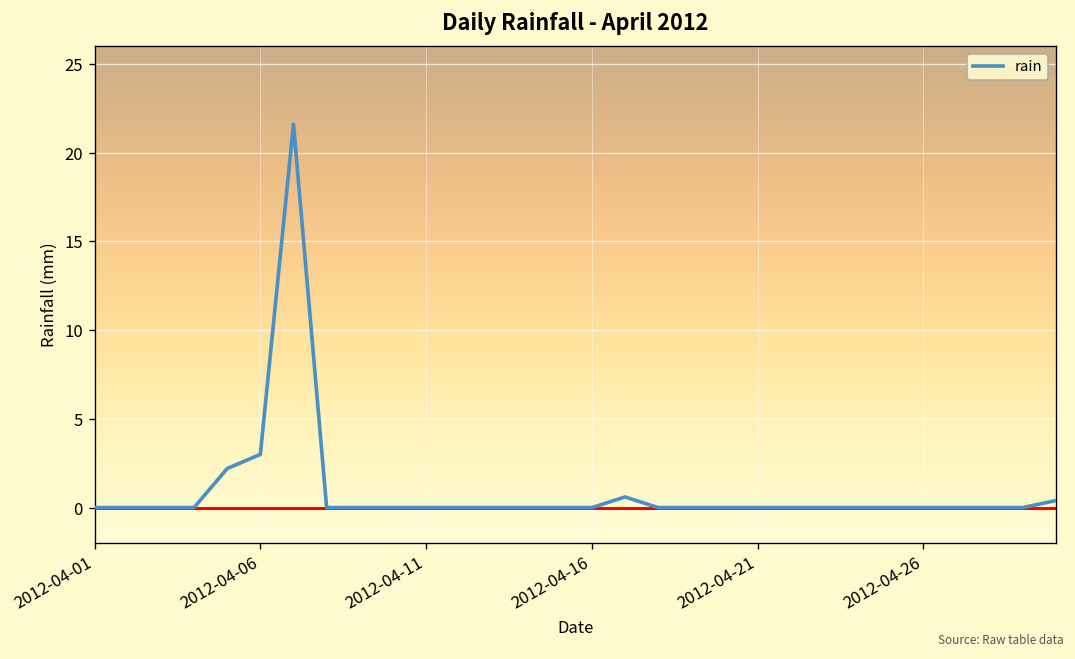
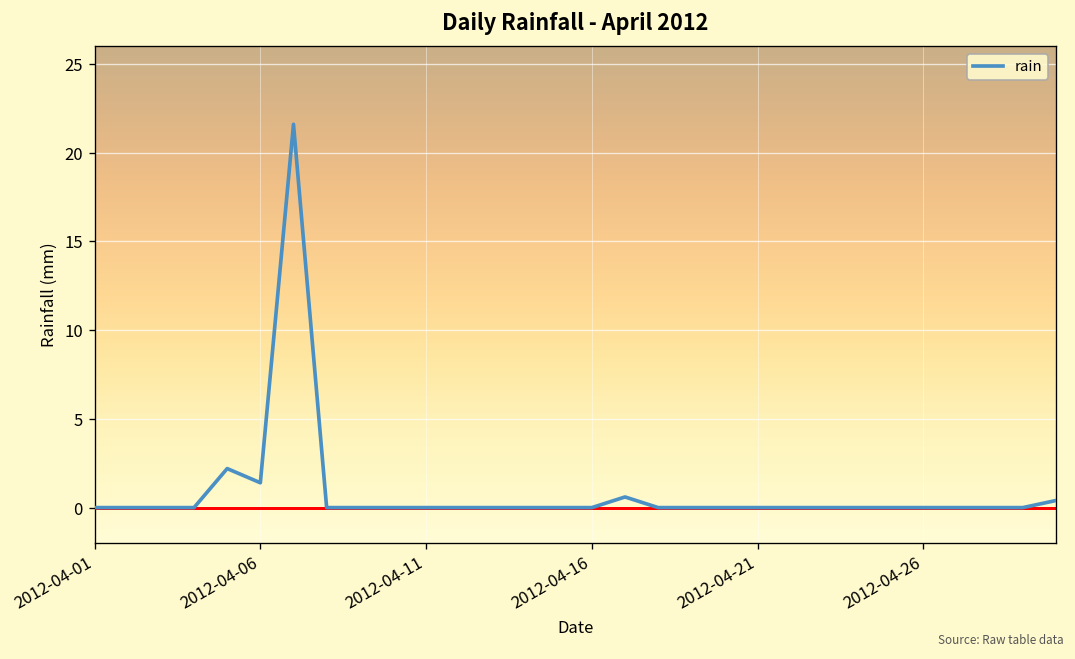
2012-04-06: 3.0 -> 1.4
